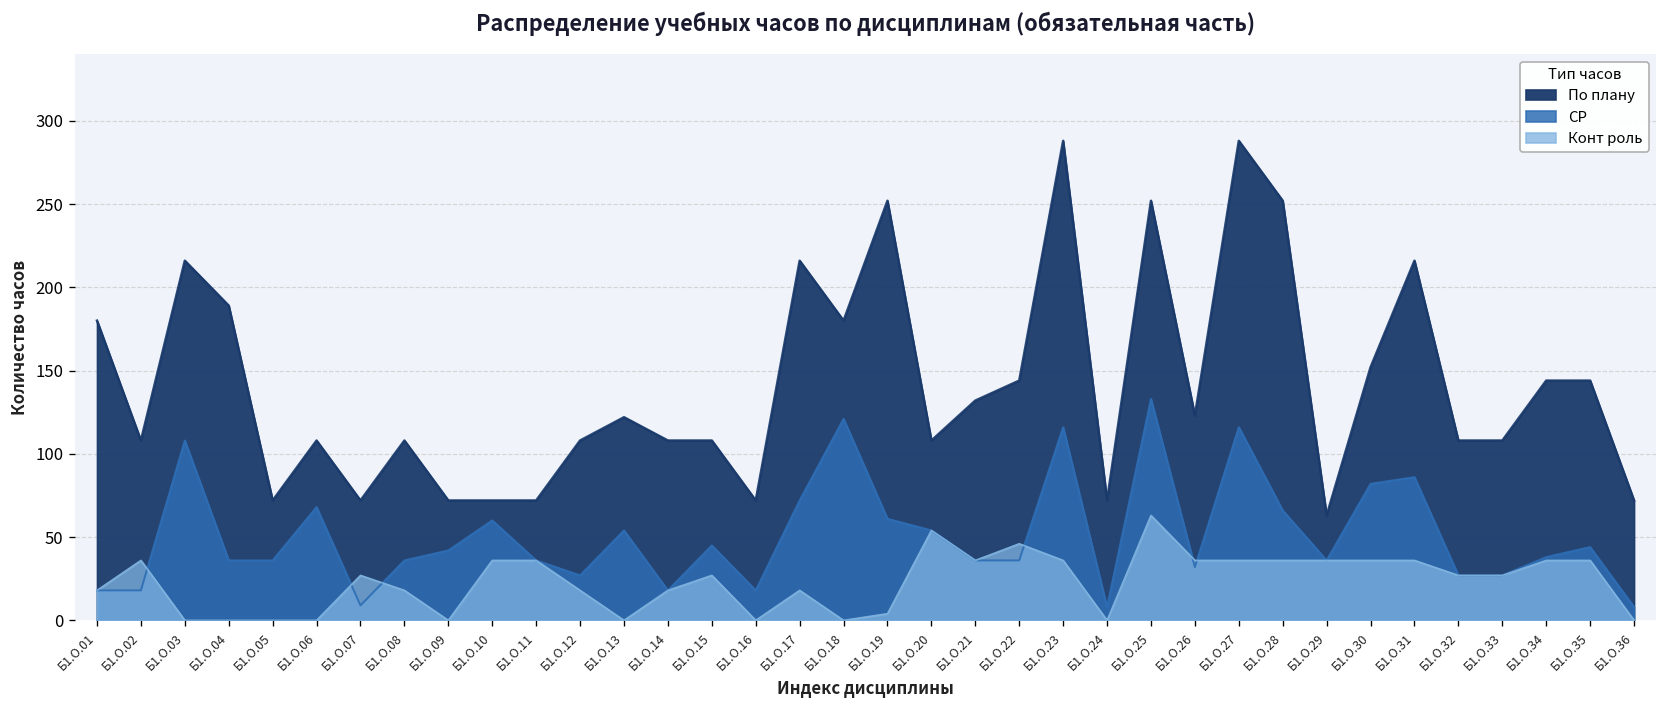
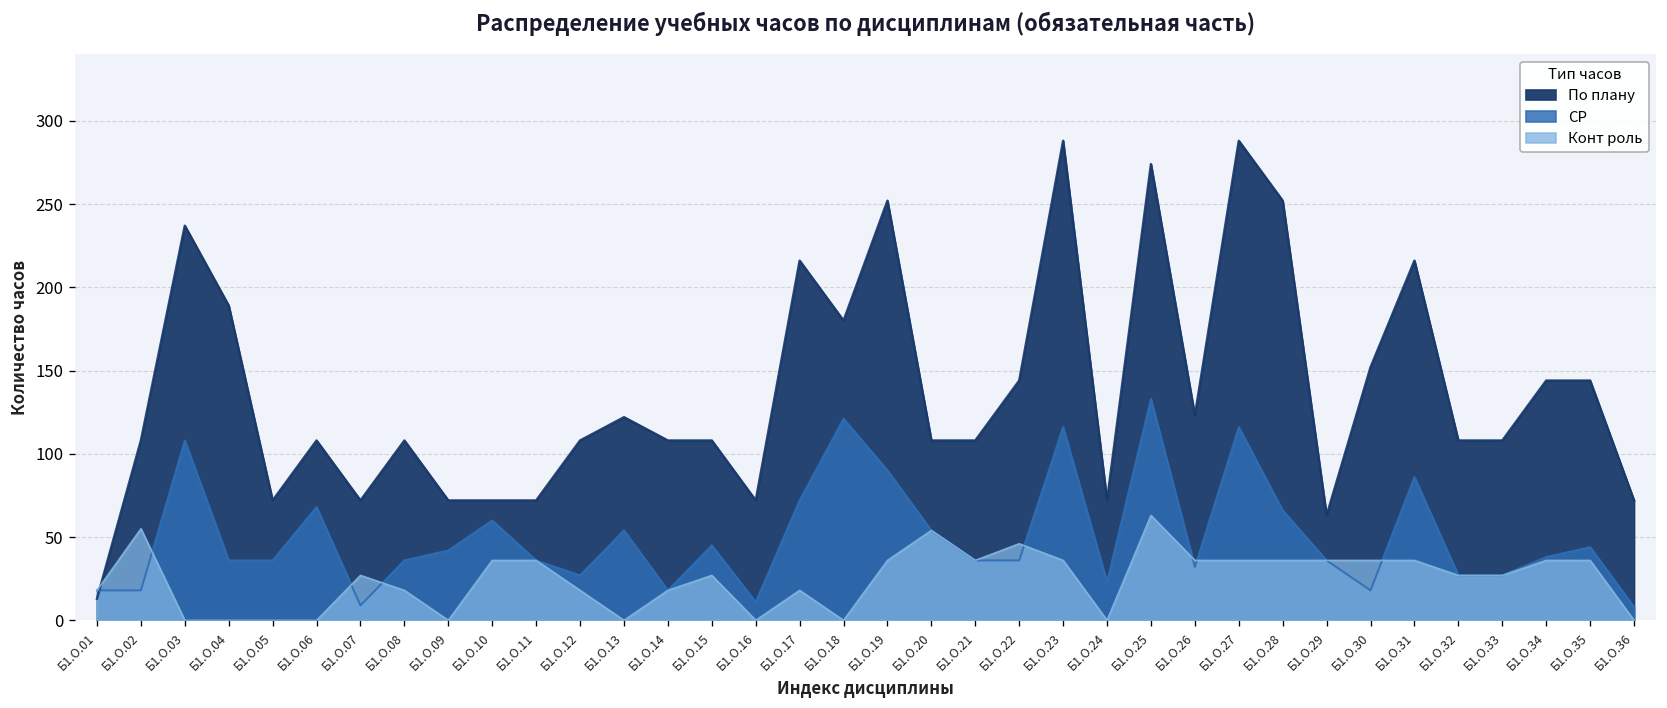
По плану, Б1.О.01: 180 -> 13
Конт роль, Б1.О.02: 36 -> 55
По плану, Б1.О.03: 216 -> 237
СР, Б1.О.16: 18 -> 11
СР, Б1.О.19: 61 -> 90
Конт роль, Б1.О.19: 4 -> 36
По плану, Б1.О.21: 132 -> 108
СР, Б1.О.24: 8 -> 23
По плану, Б1.О.25: 252 -> 274
СР, Б1.О.30: 82 -> 18
